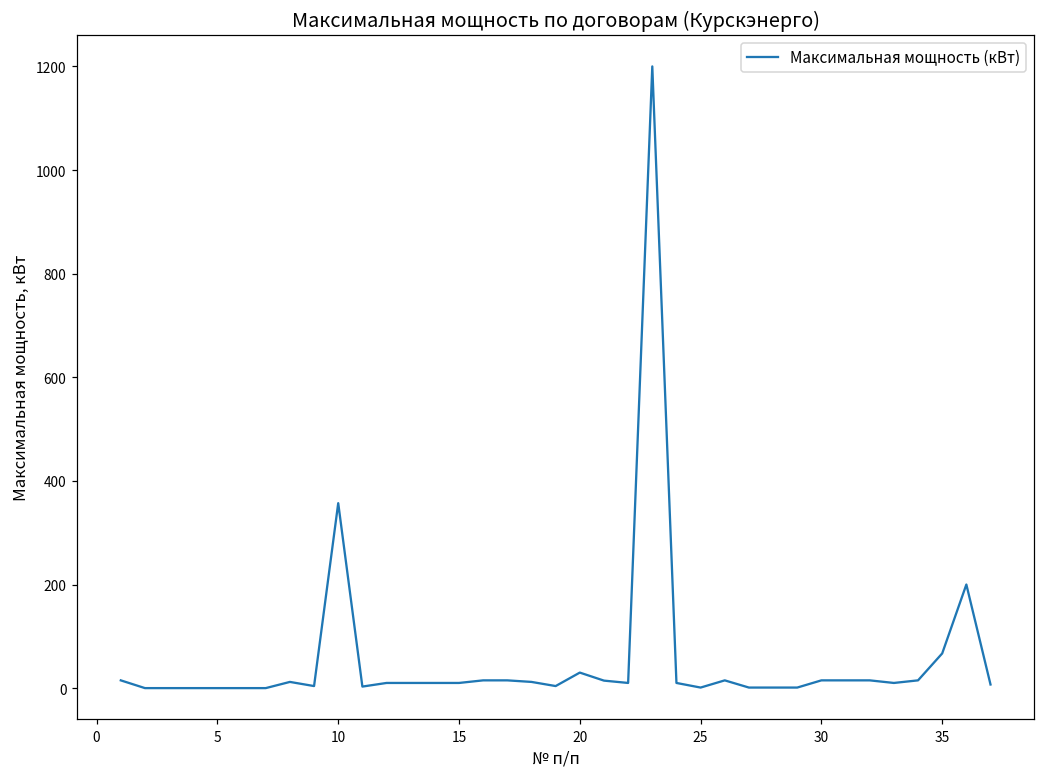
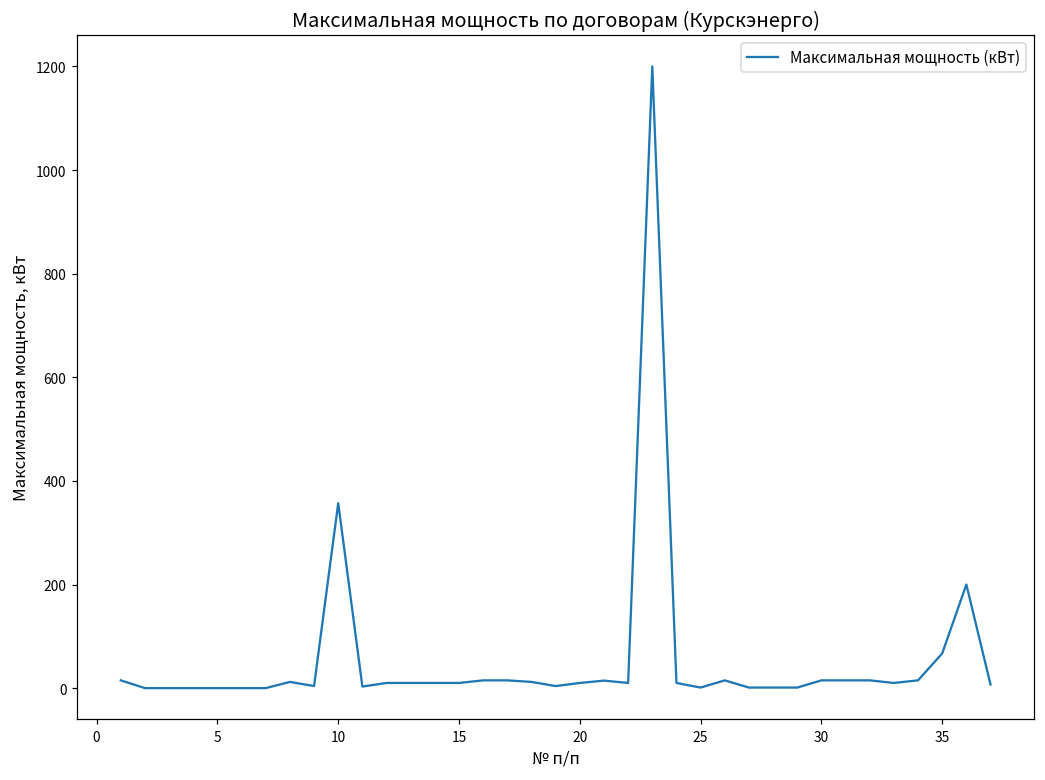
20: 30 -> 10
